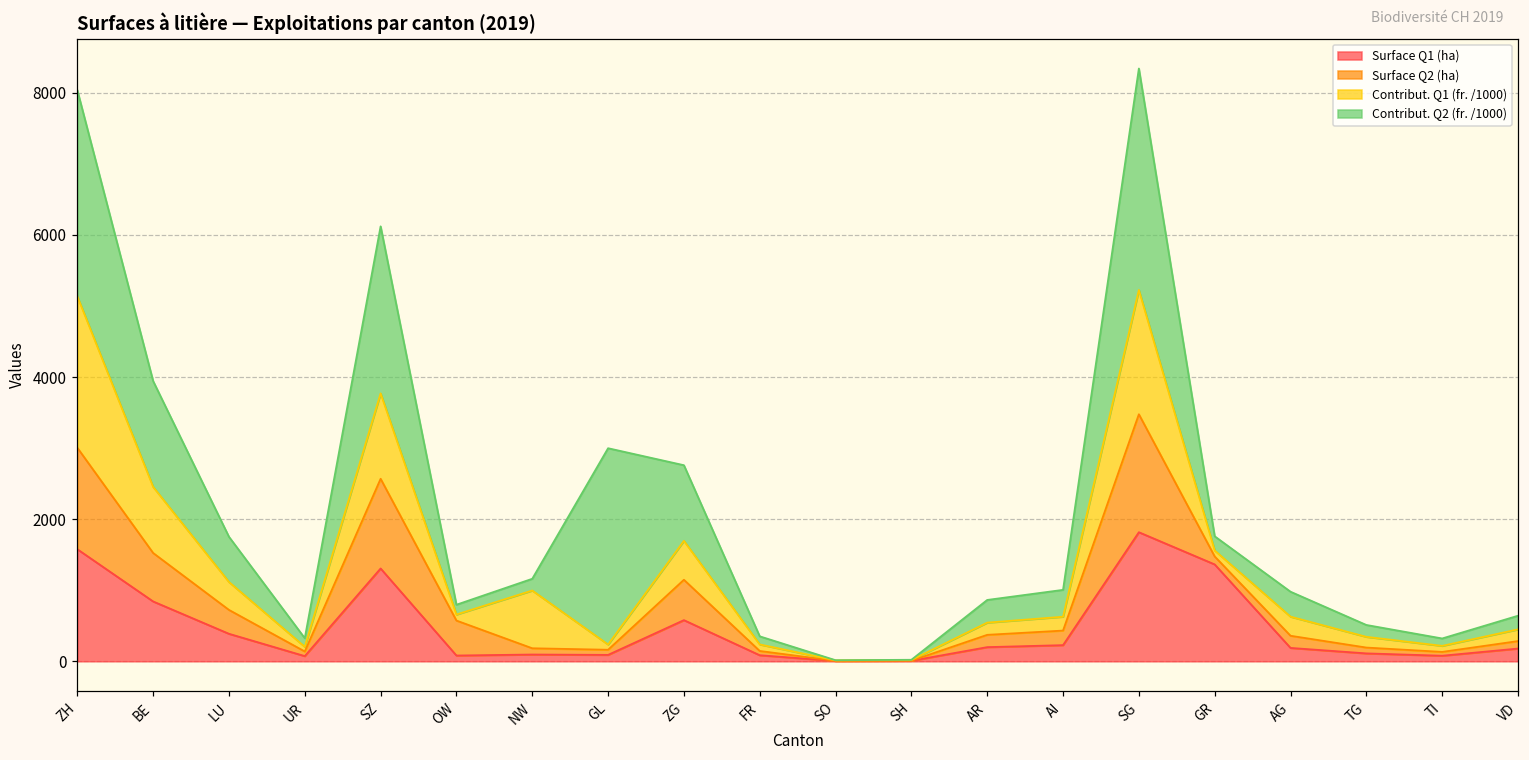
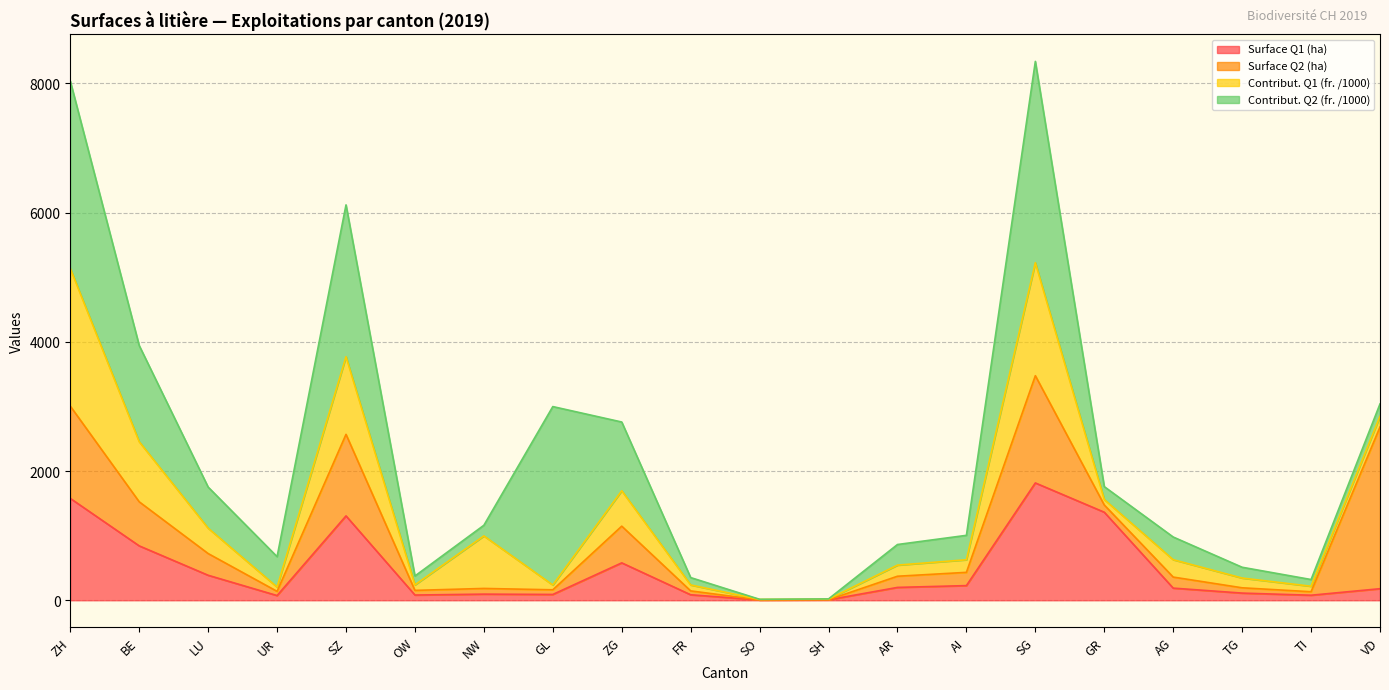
Contribut. Q2 (fr. /1000), UR: 100 -> 500
Surface Q2 (ha), OW: 500 -> 100
Surface Q2 (ha), VD: 100 -> 2500
